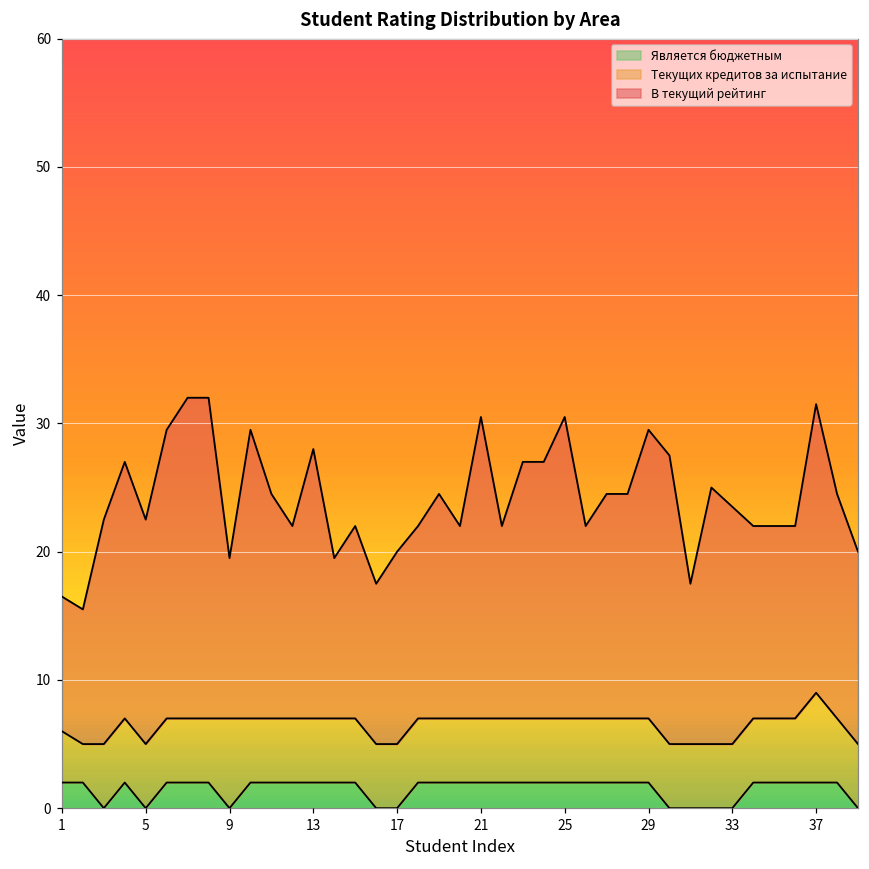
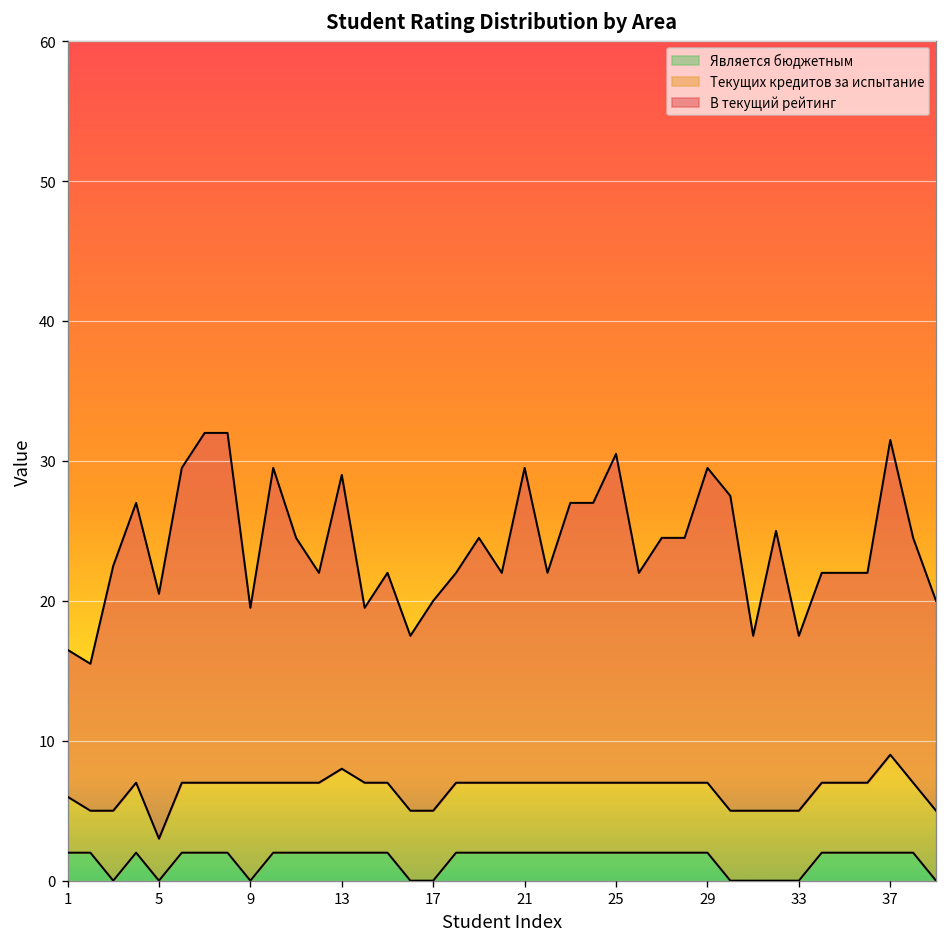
Текущих кредитов за испытание, 5: 5 -> 3
Текущих кредитов за испытание, 13: 5 -> 6
В текущий рейтинг, 21: 23.5 -> 22.5
В текущий рейтинг, 33: 18.5 -> 12.5
